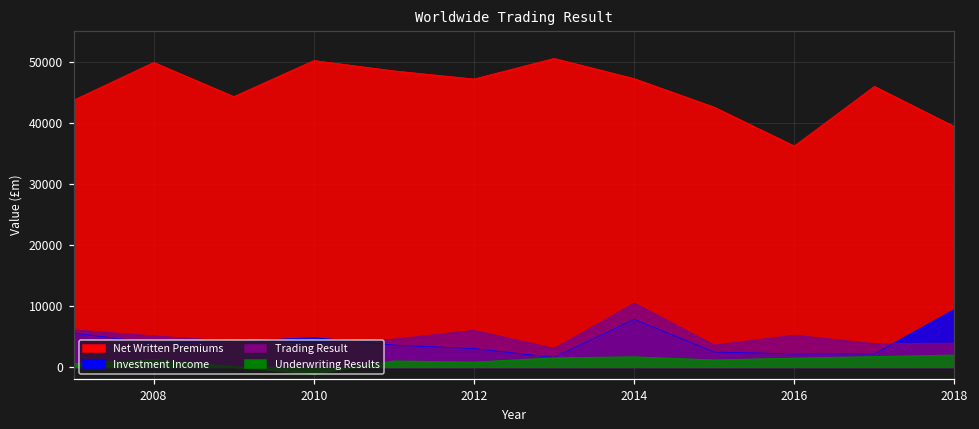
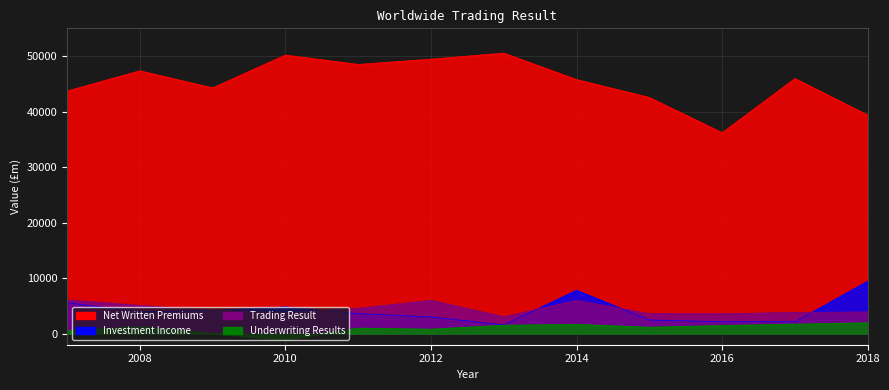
Net Written Premiums, 2008: 50000 -> 47000
Net Written Premiums, 2012: 47000 -> 49000
Net Written Premiums, 2014: 47000 -> 46000
Trading Result, 2014: 10000 -> 6000
Trading Result, 2016: 5000 -> 4000
